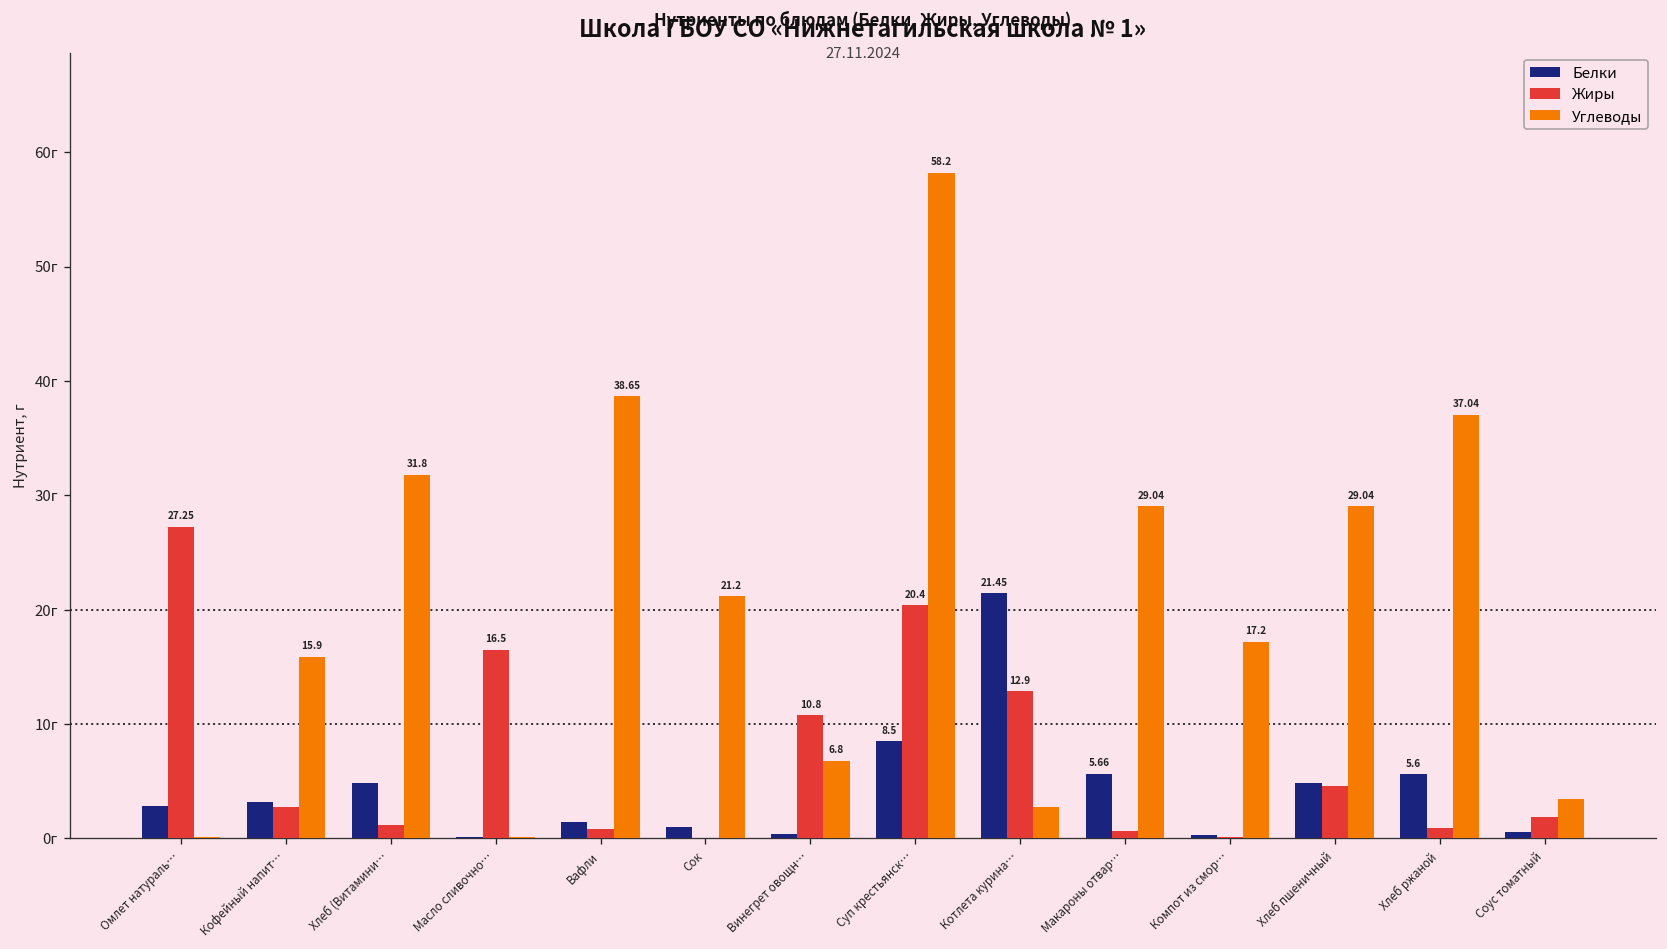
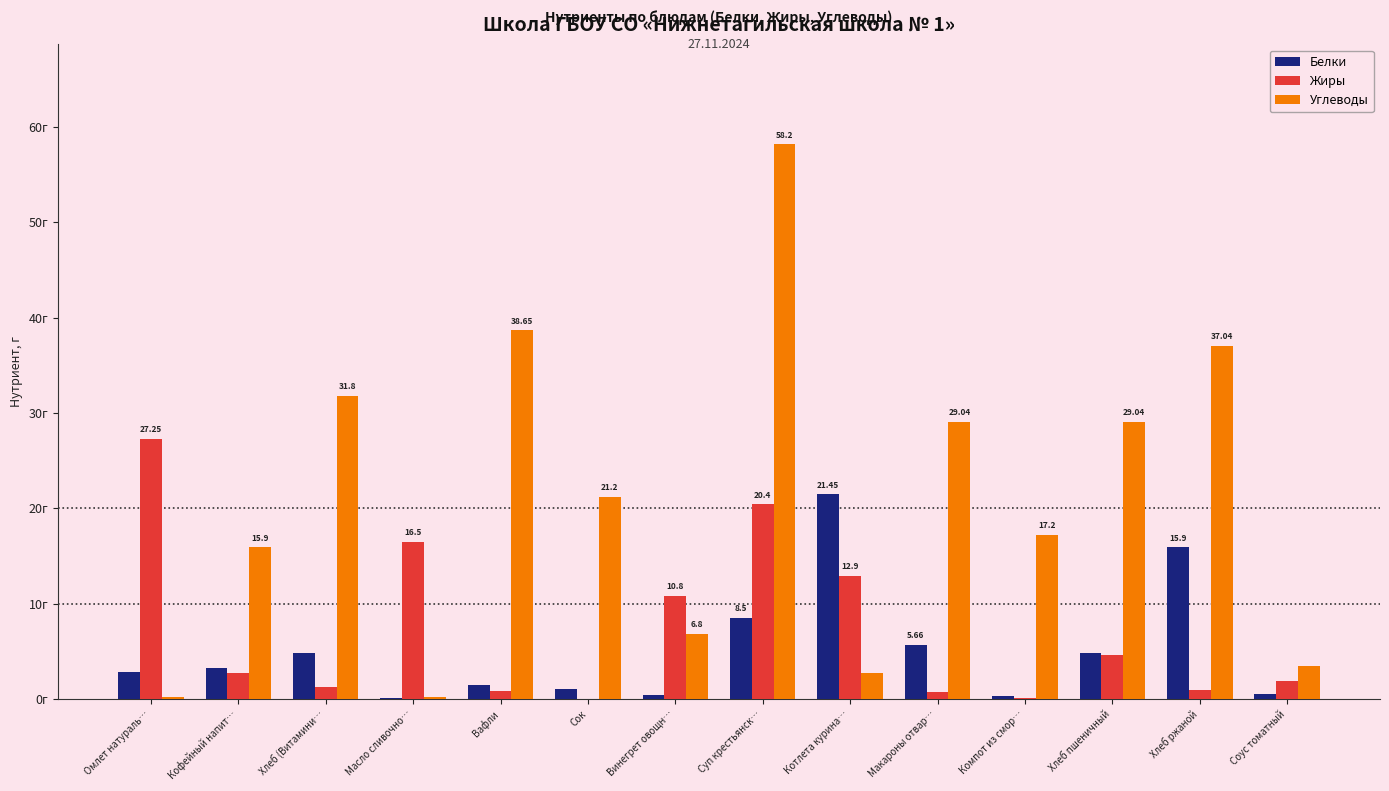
Белки, Хлеб ржаной: 5.6 -> 15.9
